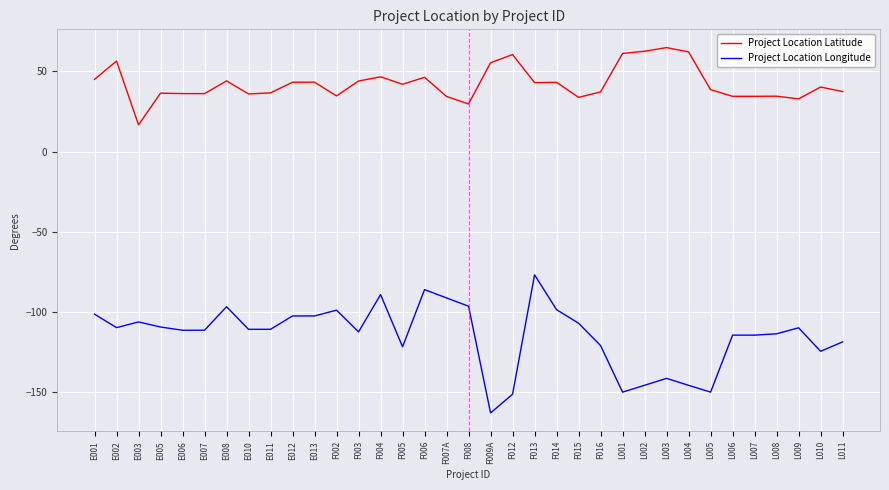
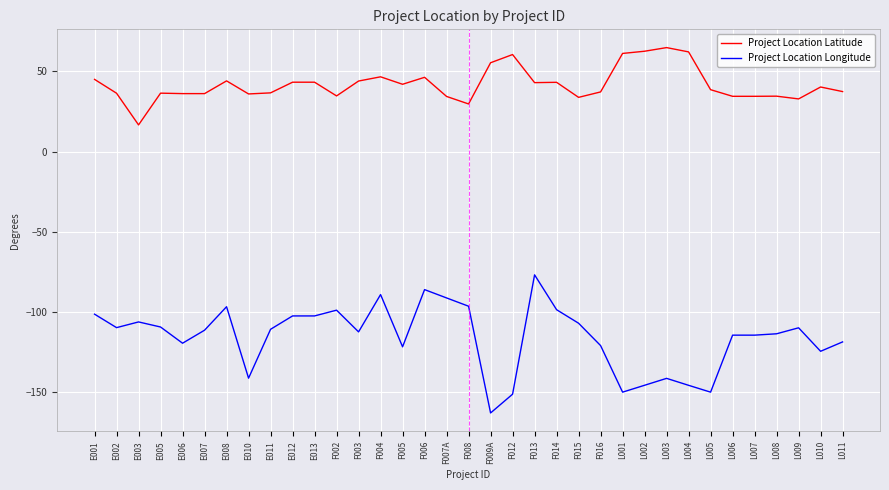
Project Location Latitude, E002: 56 -> 36
Project Location Longitude, E006: -111 -> -119
Project Location Longitude, E010: -111 -> -141
